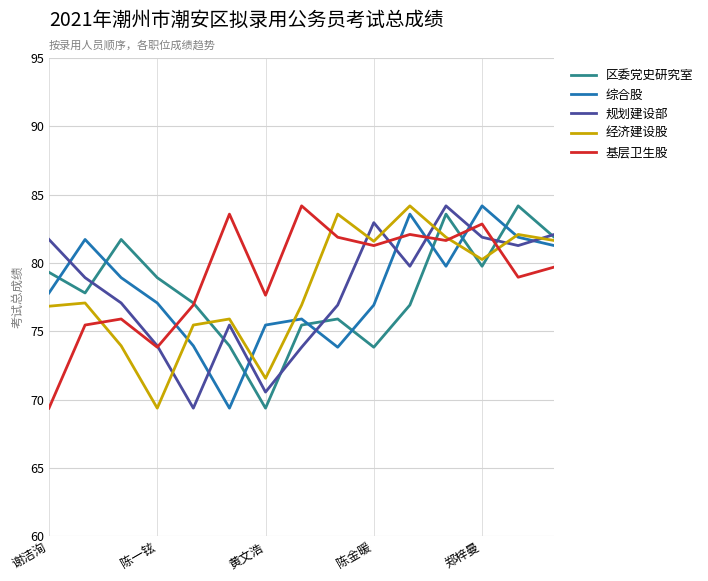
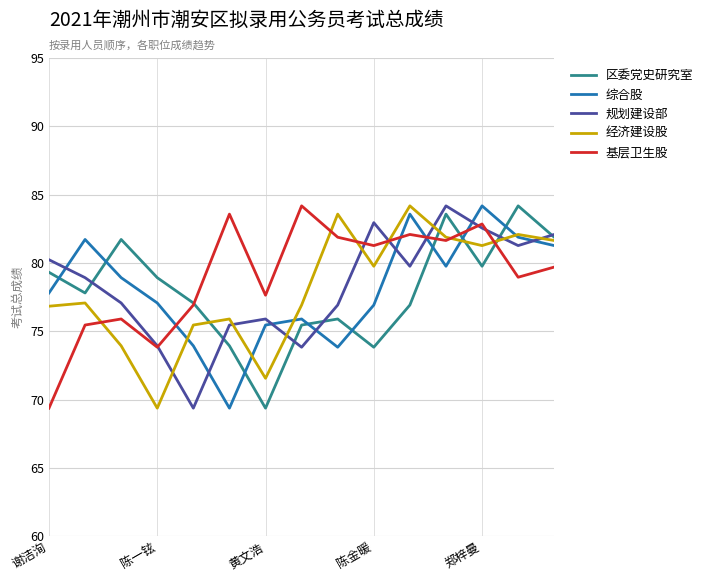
规划建设部, 谢洁洵: 81.7 -> 80.2
规划建设部, 黄文浩: 70.5 -> 75.9
经济建设股, 陈金暖: 81.6 -> 79.8
规划建设部, 郑梓曼: 81.9 -> 82.6
经济建设股, 郑梓曼: 80.2 -> 81.3
